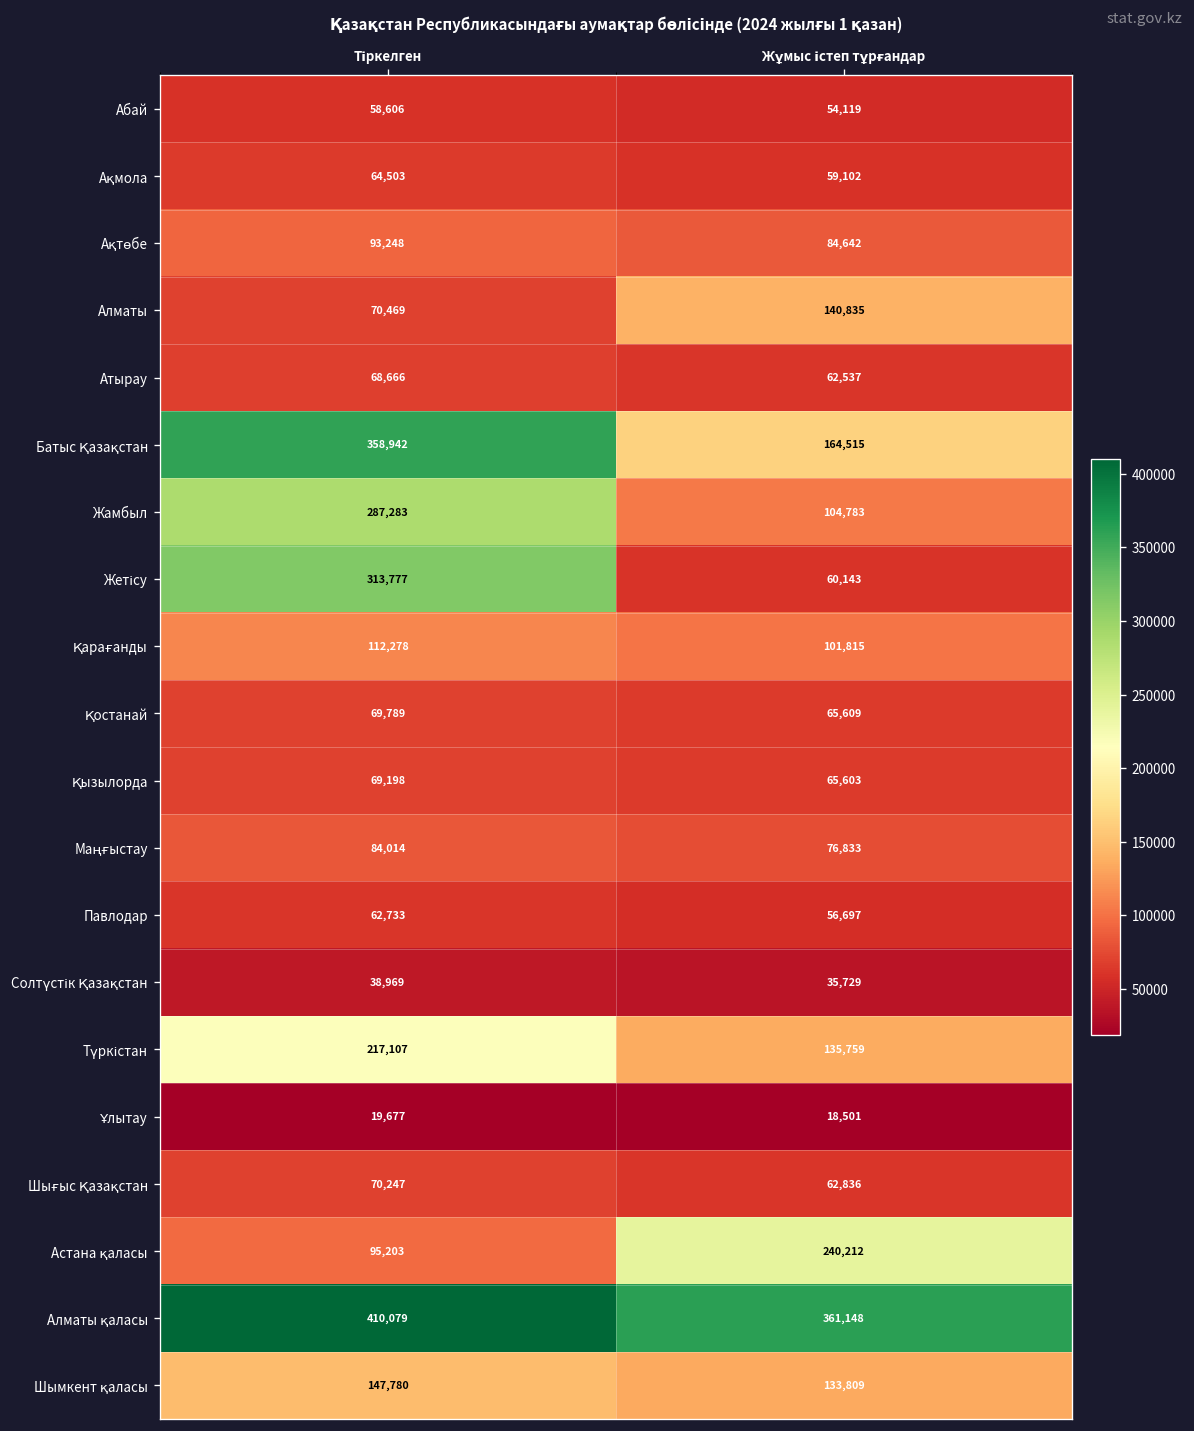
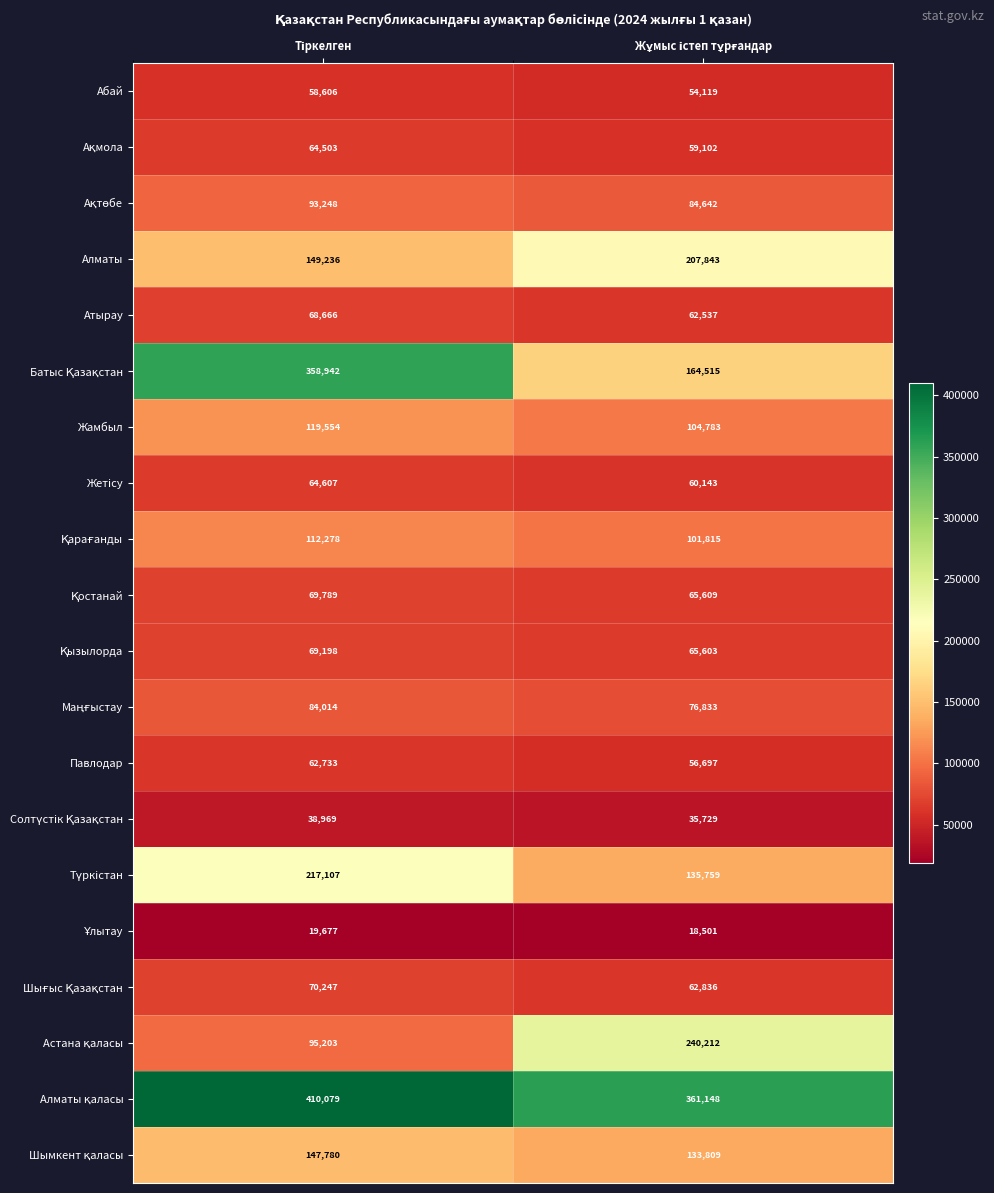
Алматы, Тіркелген: 70,469 -> 149,236
Алматы, Жұмыс істеп тұрғандар: 140,835 -> 207,843
Жамбыл, Тіркелген: 287,283 -> 119,554
Жетісу, Тіркелген: 313,777 -> 64,607
